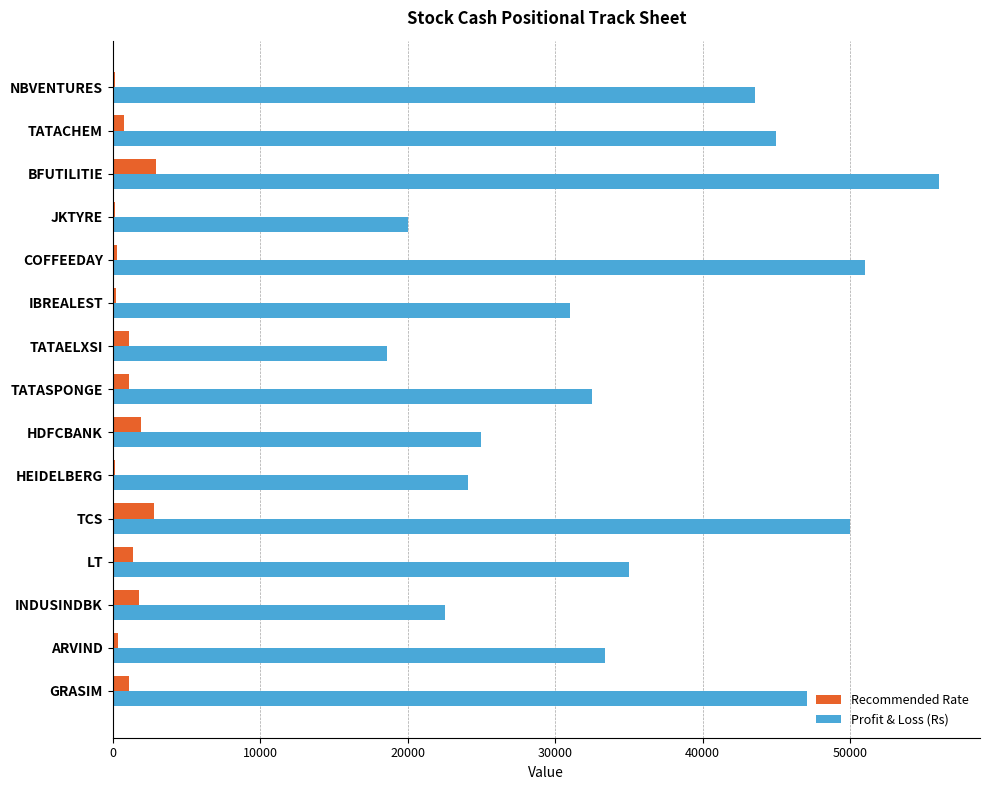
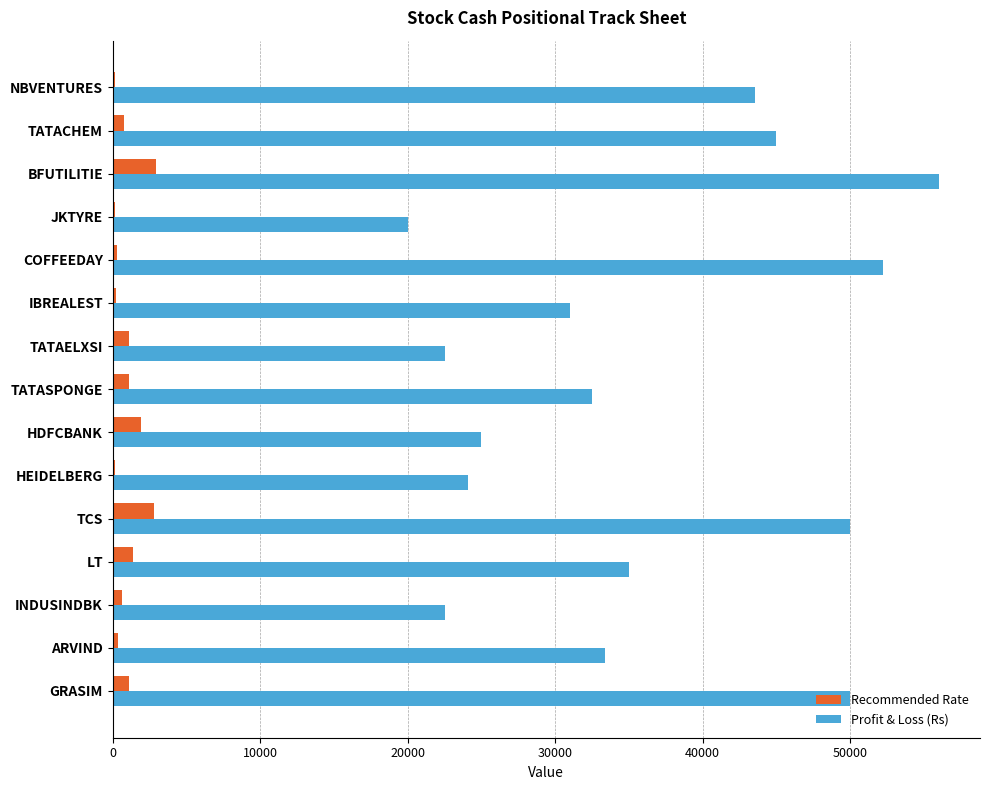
Profit & Loss (Rs), COFFEEDAY: 51000 -> 52300
Profit & Loss (Rs), TATAELXSI: 18600 -> 22500
Recommended Rate, INDUSINDBK: 1800 -> 700
Profit & Loss (Rs), GRASIM: 47100 -> 50000
